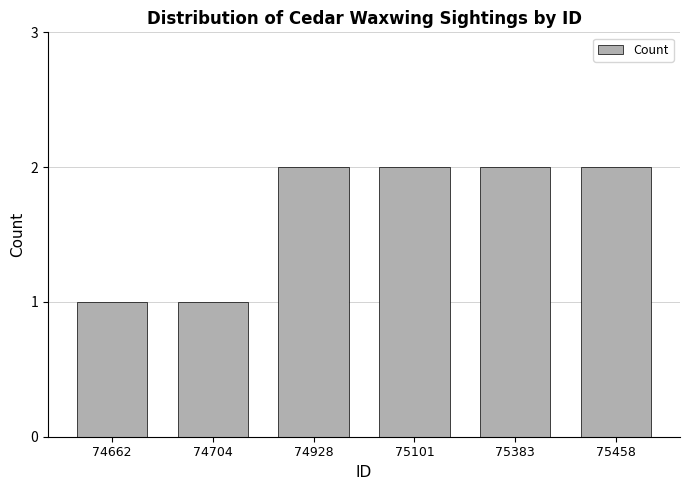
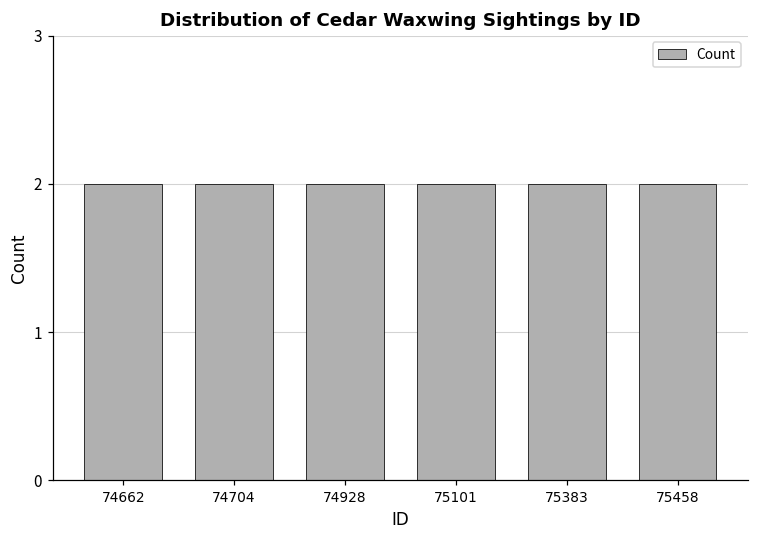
74662: 1 -> 2
74704: 1 -> 2
